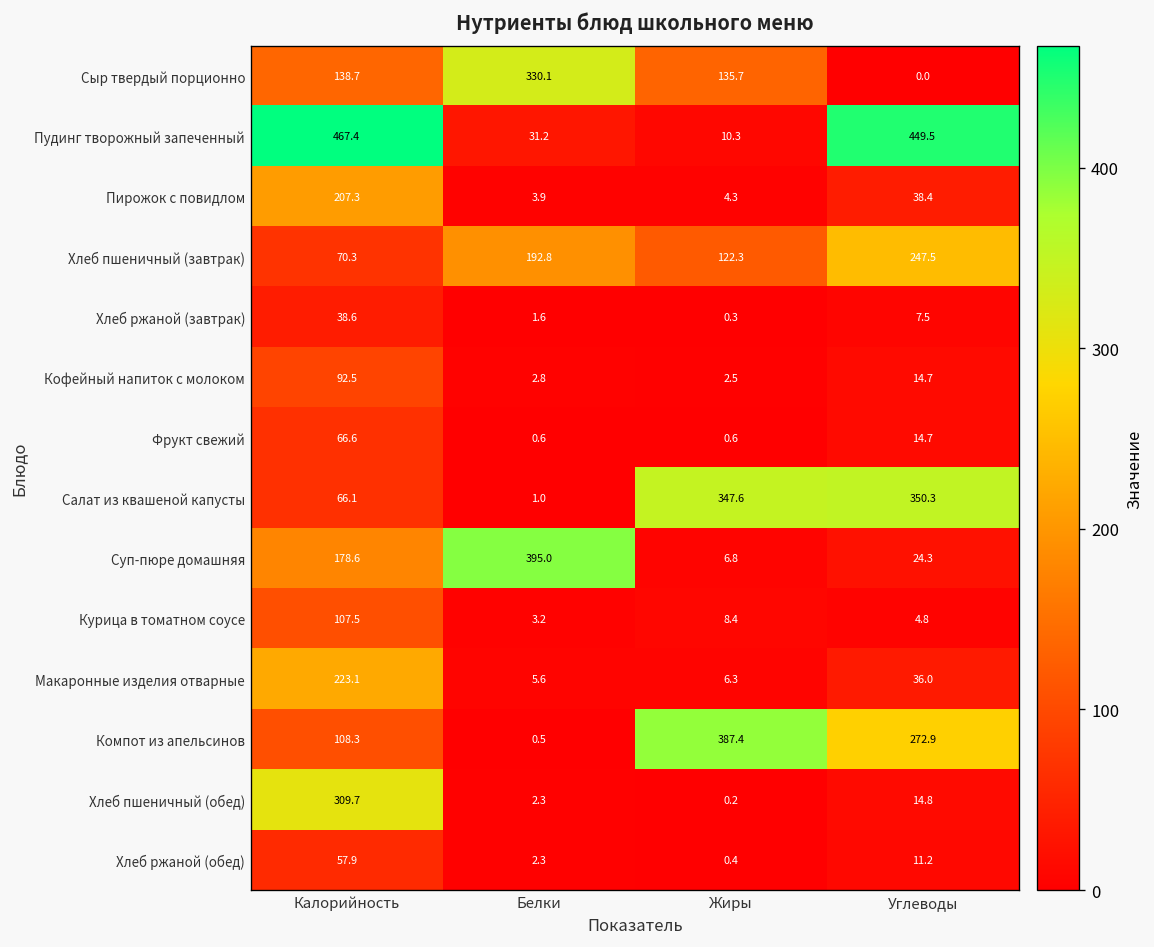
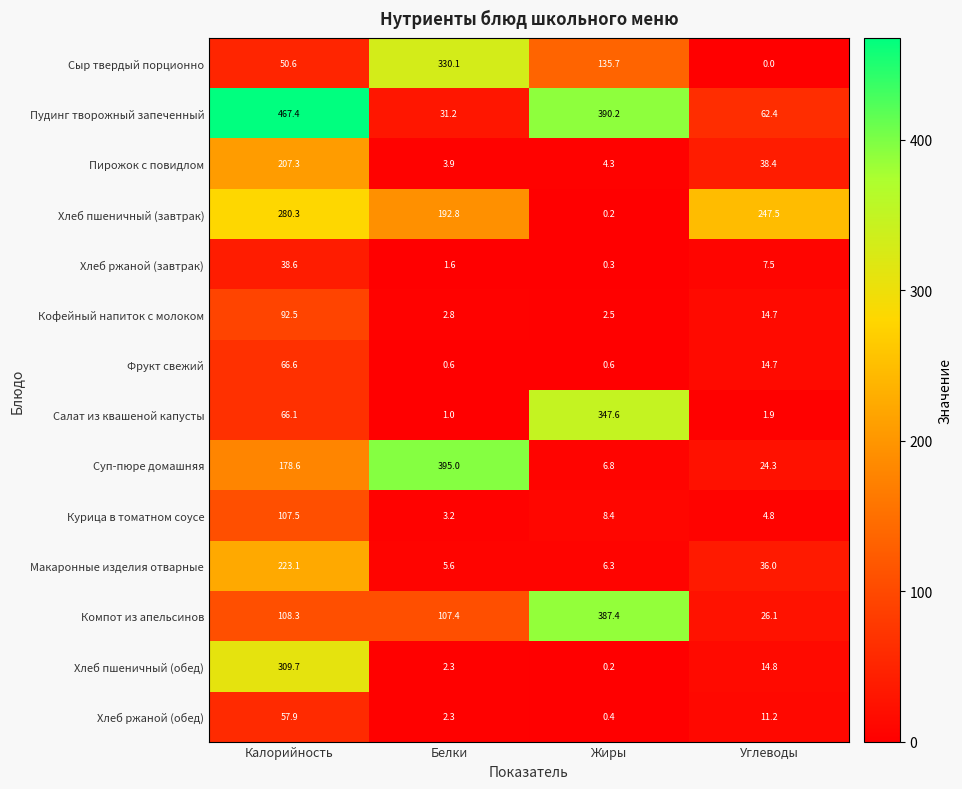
Сыр твердый порционно, Калорийность: 138.7 -> 50.6
Пудинг творожный запеченный, Жиры: 10.3 -> 390.2
Пудинг творожный запеченный, Углеводы: 449.5 -> 62.4
Хлеб пшеничный (завтрак), Калорийность: 70.3 -> 280.3
Хлеб пшеничный (завтрак), Жиры: 122.3 -> 0.2
Салат из квашеной капусты, Углеводы: 350.3 -> 1.9
Компот из апельсинов, Белки: 0.5 -> 107.4
Компот из апельсинов, Углеводы: 272.9 -> 26.1
